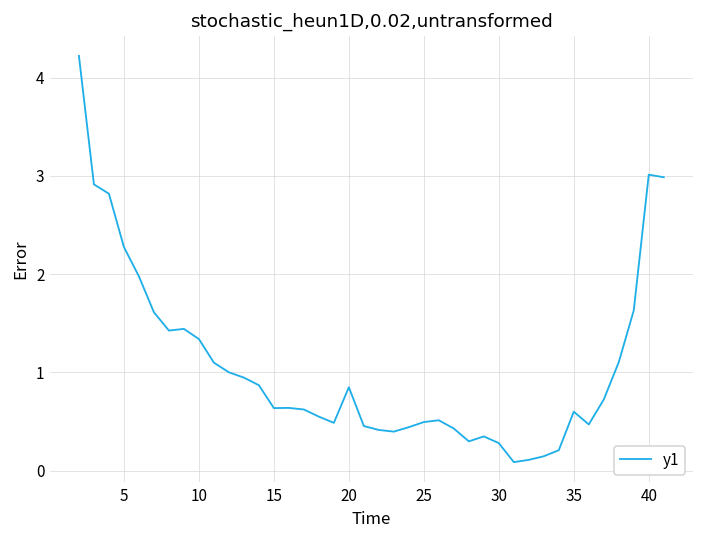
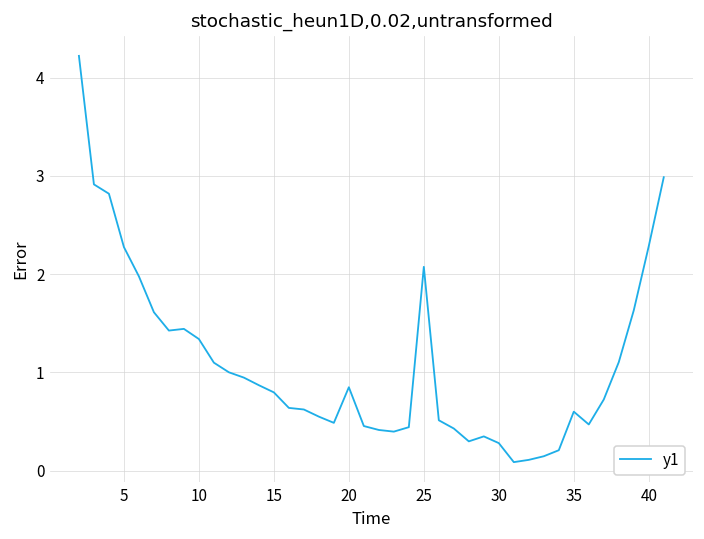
15: 0.6 -> 0.8
25: 0.5 -> 2.1
40: 3.0 -> 2.3
